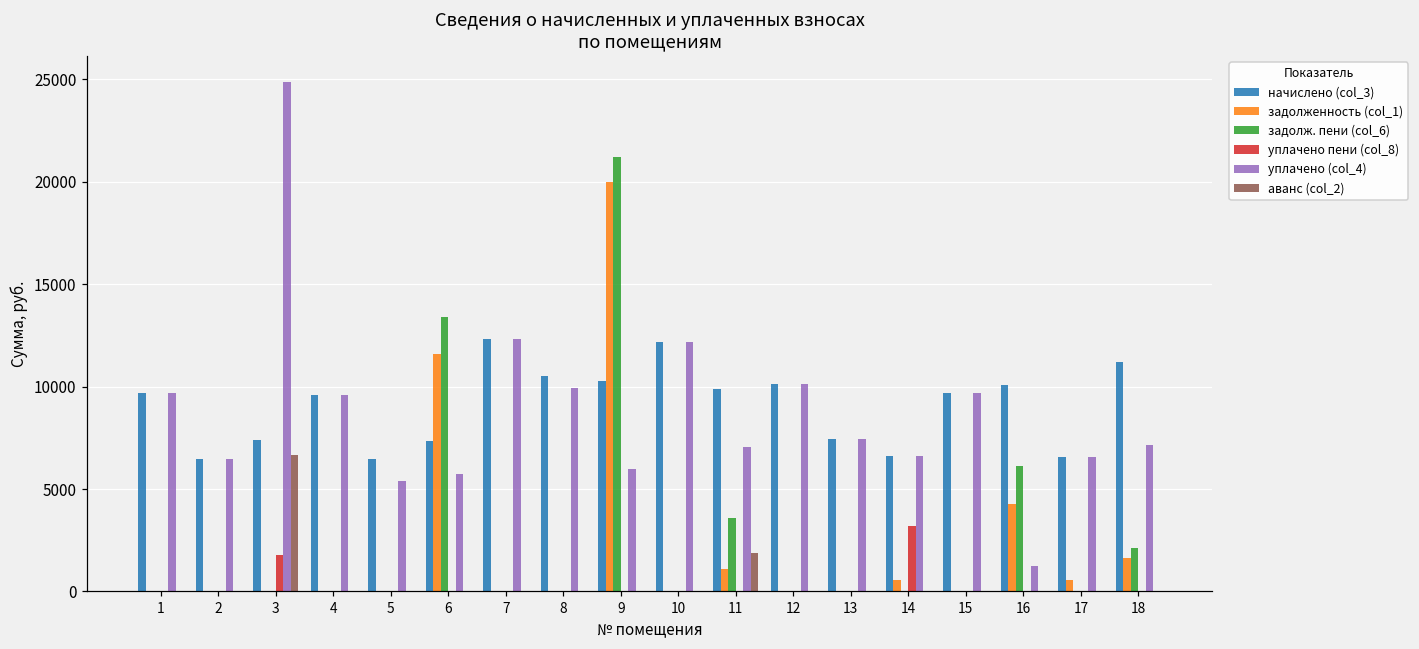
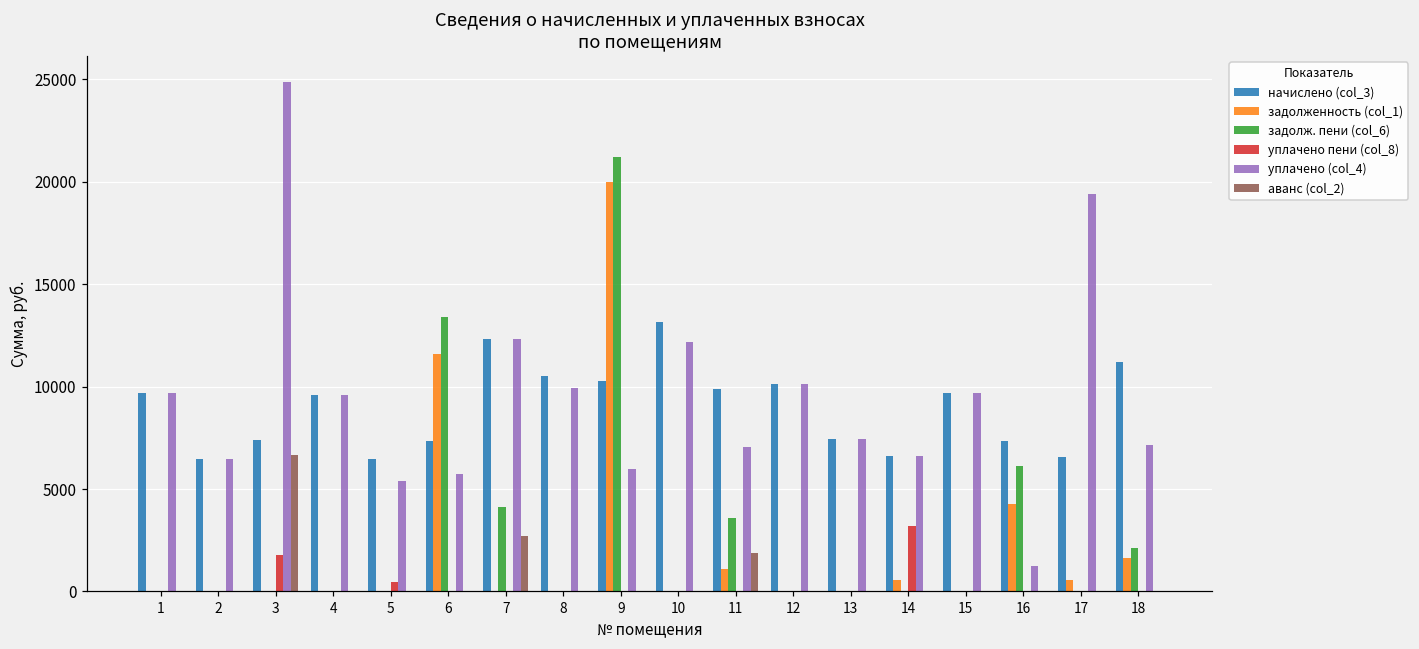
уплачено пени (col_8), 5: 0 -> 500
задолж. пени (col_6), 7: 0 -> 4100
аванс (col_2), 7: 0 -> 2700
начислено (col_3), 10: 12200 -> 13200
начислено (col_3), 16: 10100 -> 7300
уплачено (col_4), 17: 6600 -> 19400
